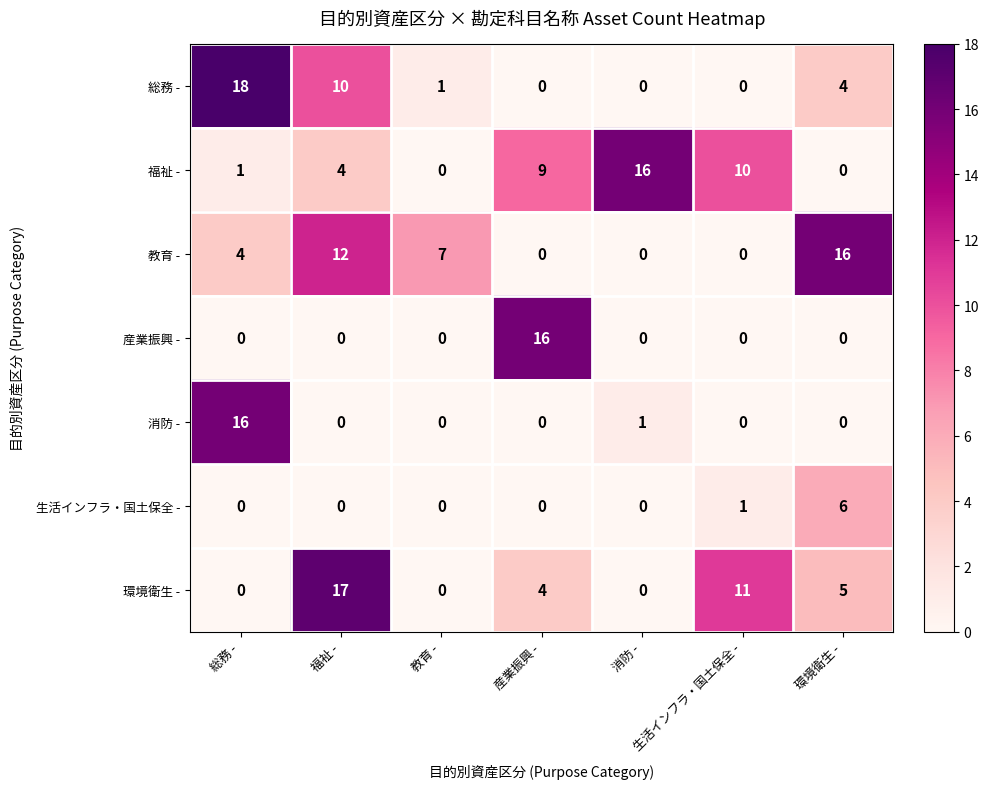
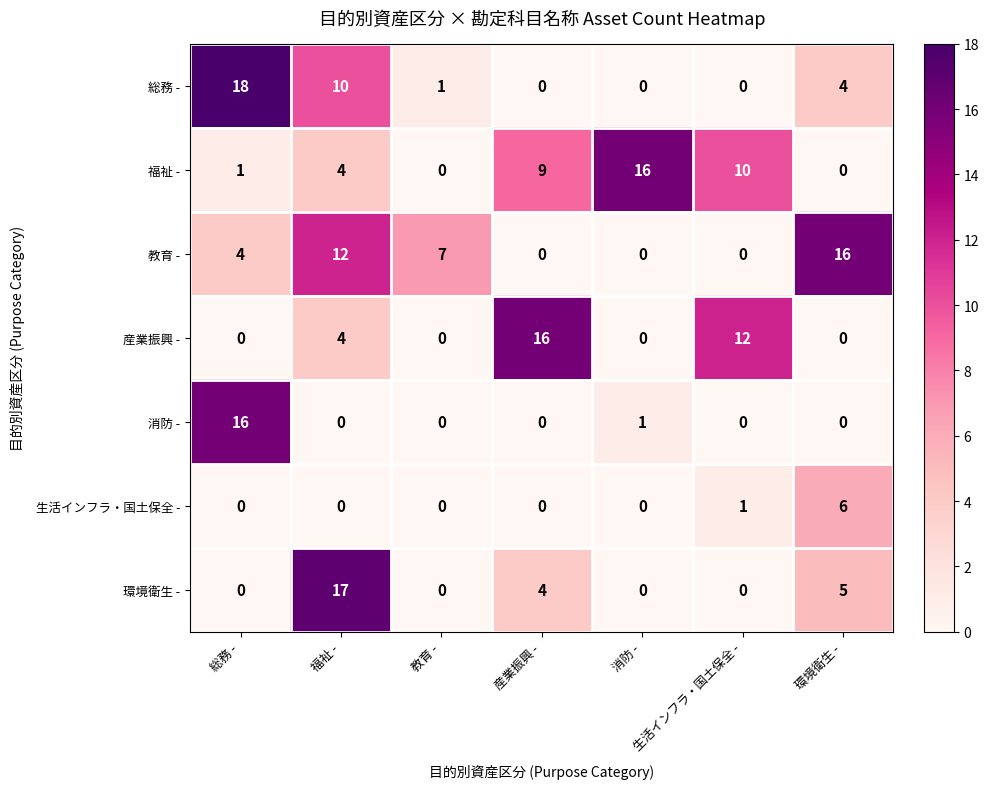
産業振興 -, 福祉 -: 0 -> 4
産業振興 -, 生活インフラ・国土保全 -: 0 -> 12
環境衛生 -, 生活インフラ・国土保全 -: 11 -> 0
